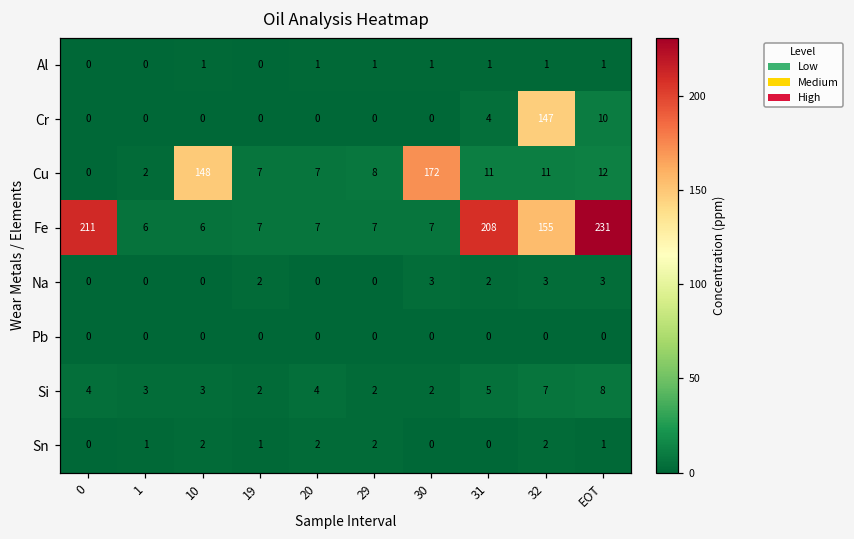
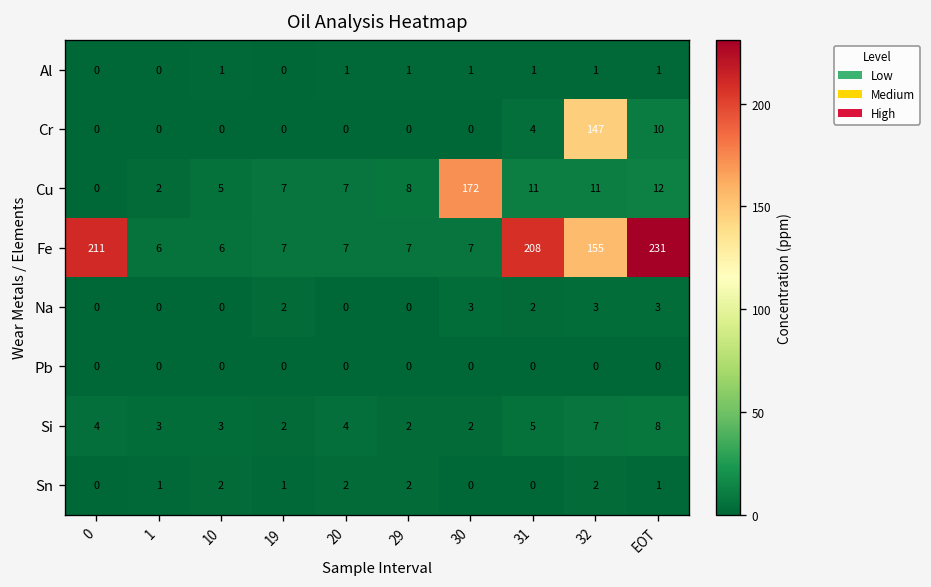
Cu, 10: 148 -> 5
